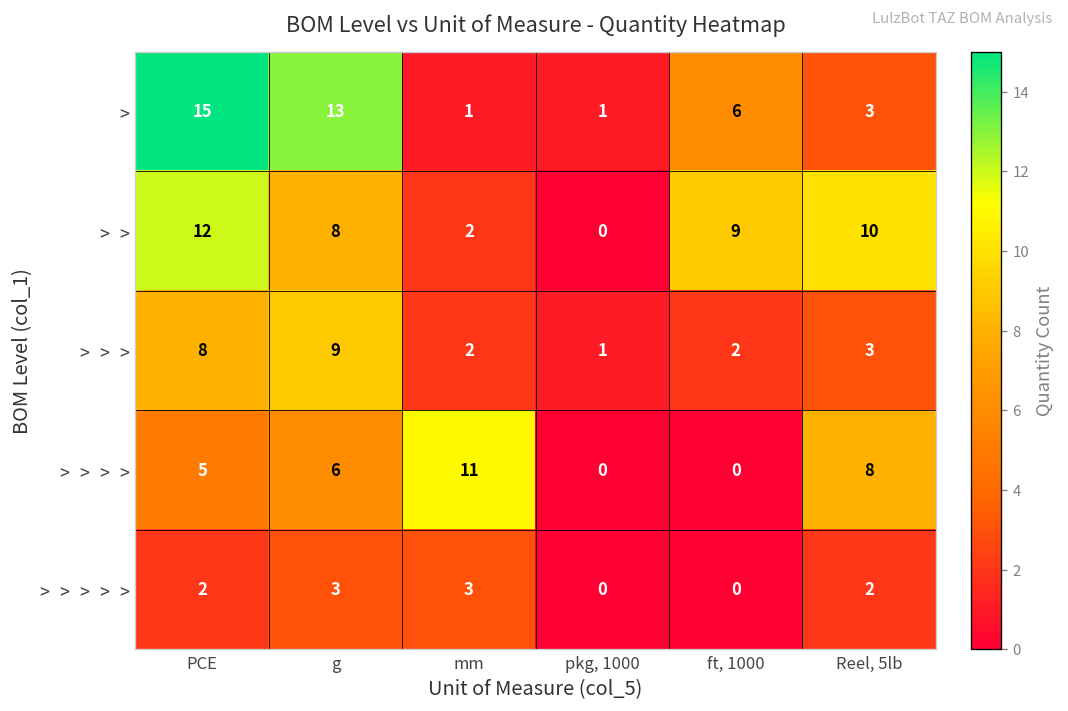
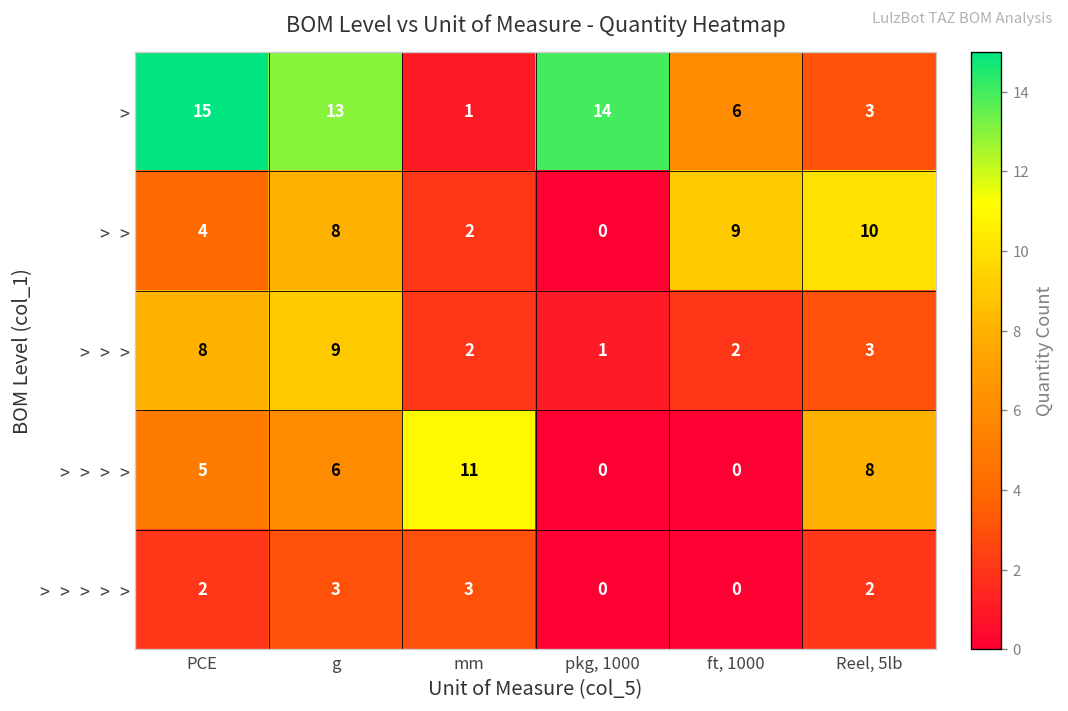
>, pkg, 1000: 1 -> 14
> >, PCE: 12 -> 4
